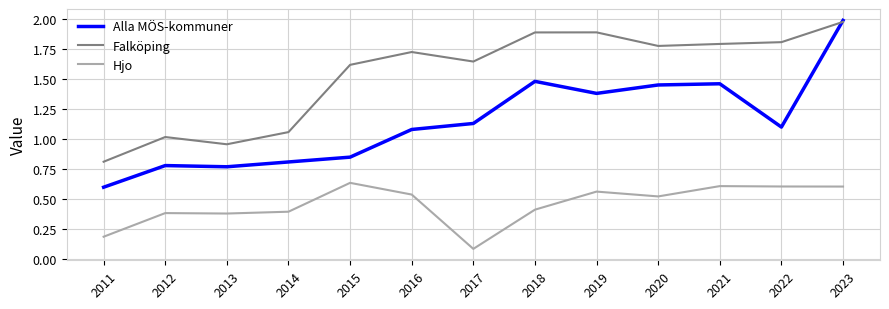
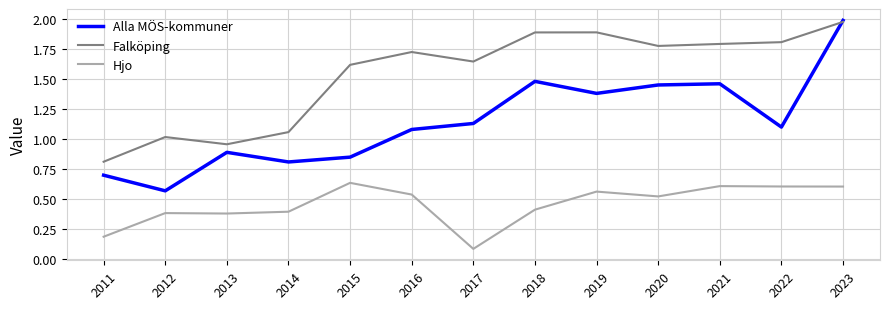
Alla MÖS-kommuner, 2011: 0.6 -> 0.7
Alla MÖS-kommuner, 2012: 0.78 -> 0.57
Alla MÖS-kommuner, 2013: 0.77 -> 0.89
